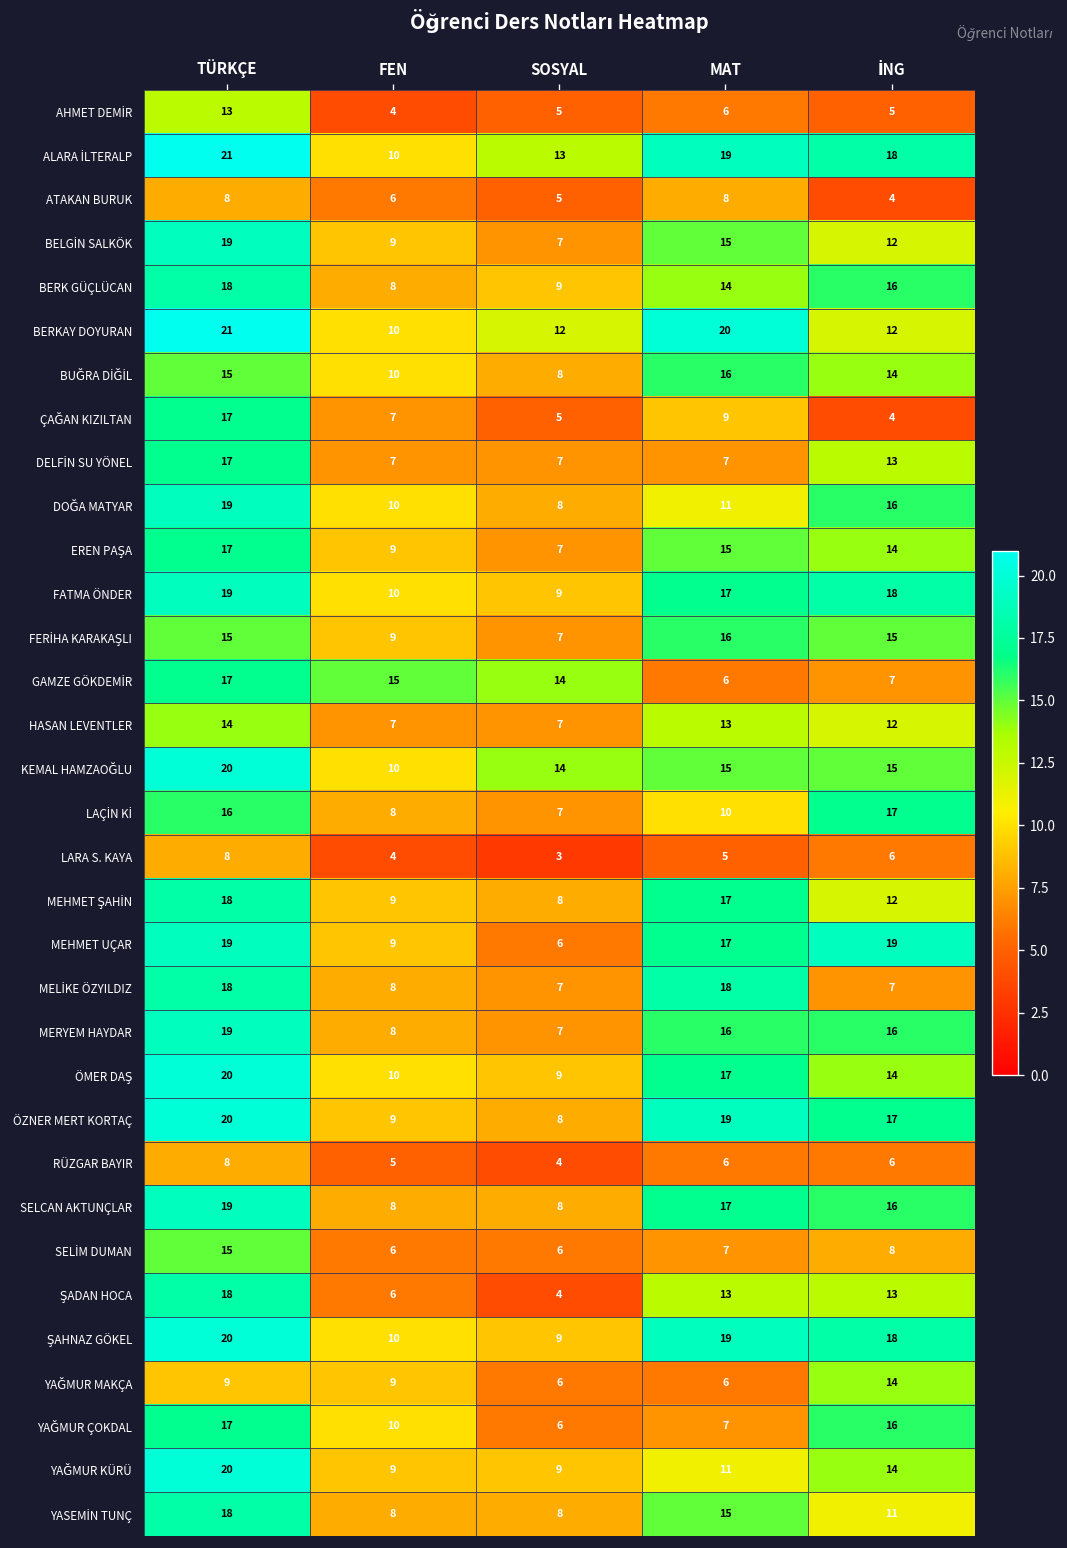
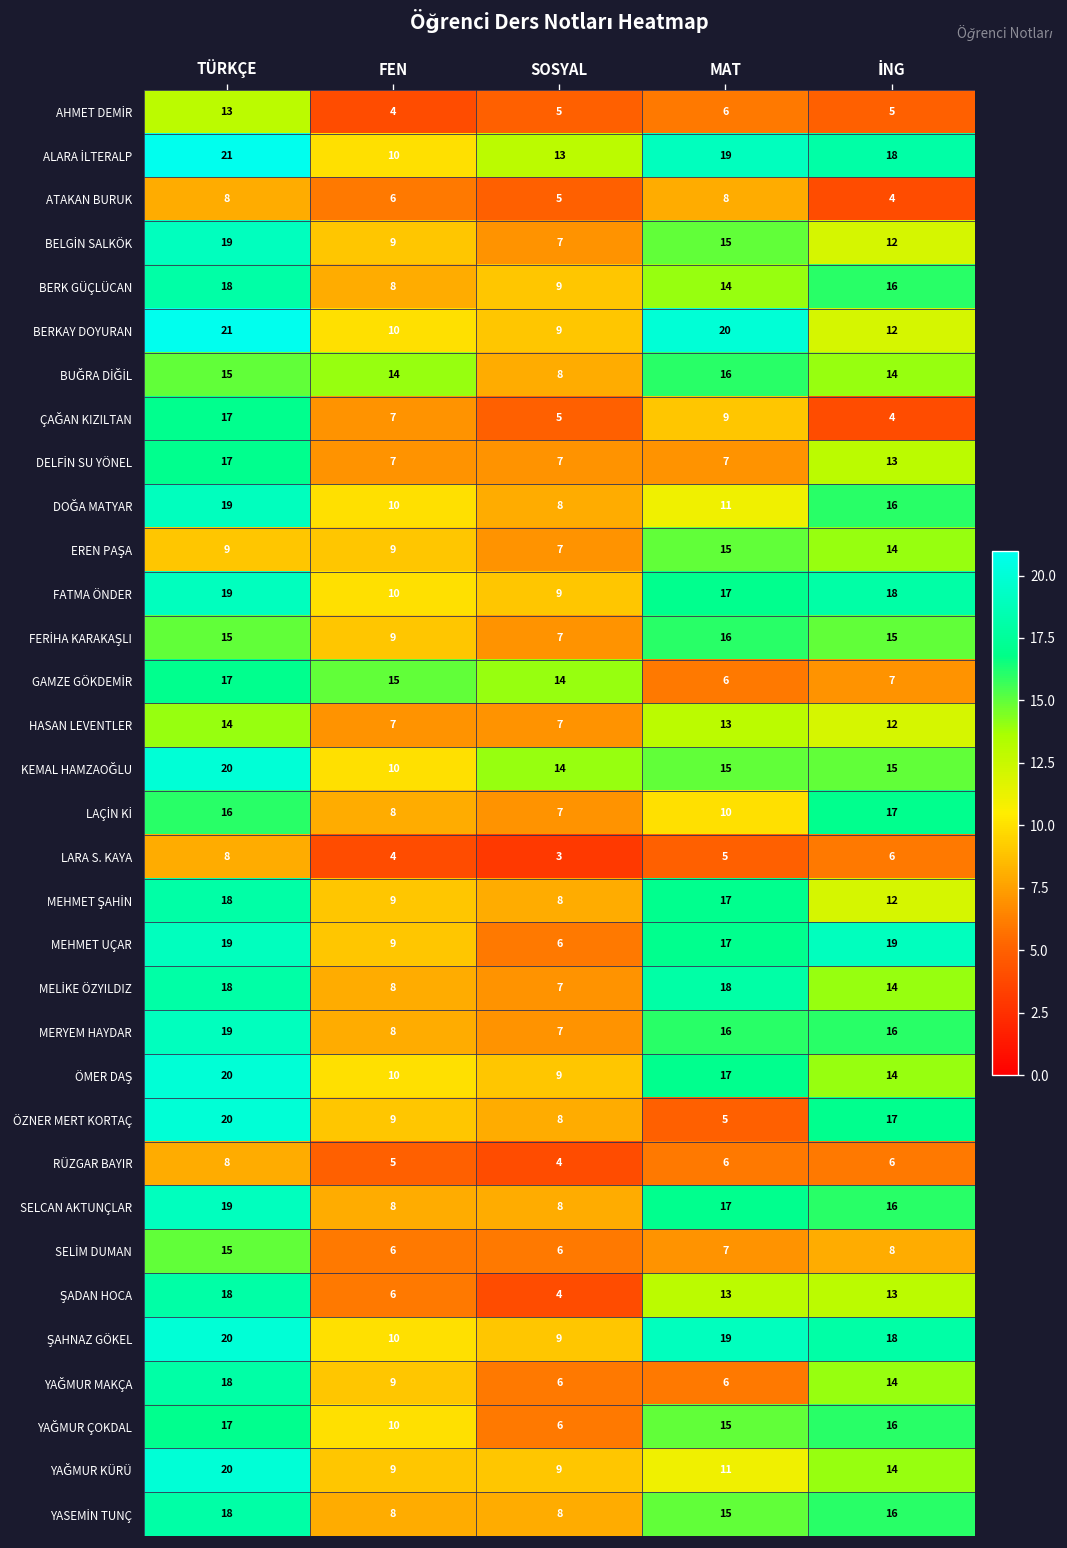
BERKAY DOYURAN, SOSYAL: 12 -> 9
BUĞRA DİĞİL, FEN: 10 -> 14
EREN PAŞA, TÜRKÇE: 17 -> 9
MELİKE ÖZYILDIZ, İNG: 7 -> 14
ÖZNER MERT KORTAÇ, MAT: 19 -> 5
YAĞMUR MAKÇA, TÜRKÇE: 9 -> 18
YAĞMUR ÇOKDAL, MAT: 7 -> 15
YASEMİN TUNÇ, İNG: 11 -> 16
